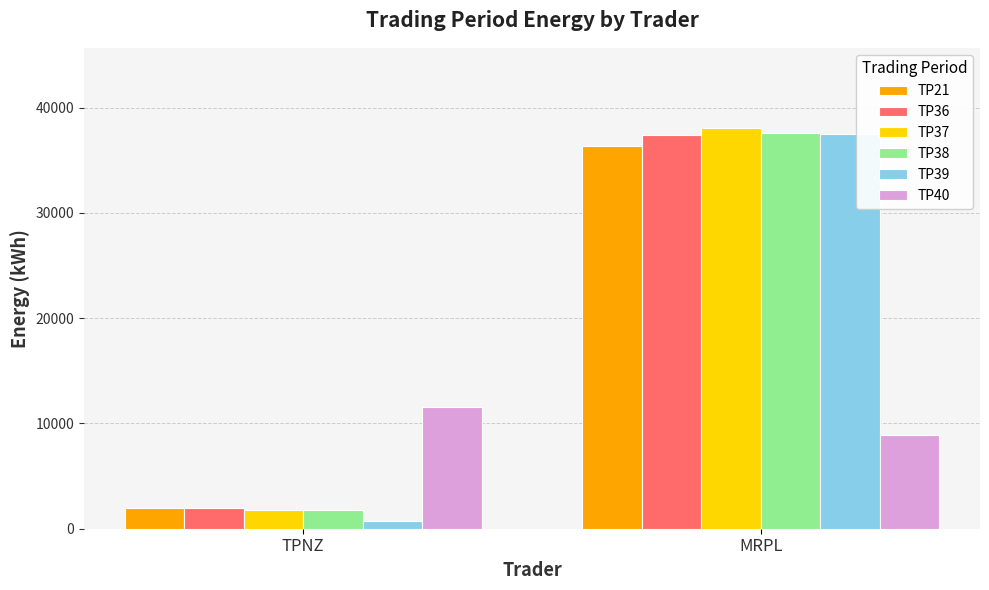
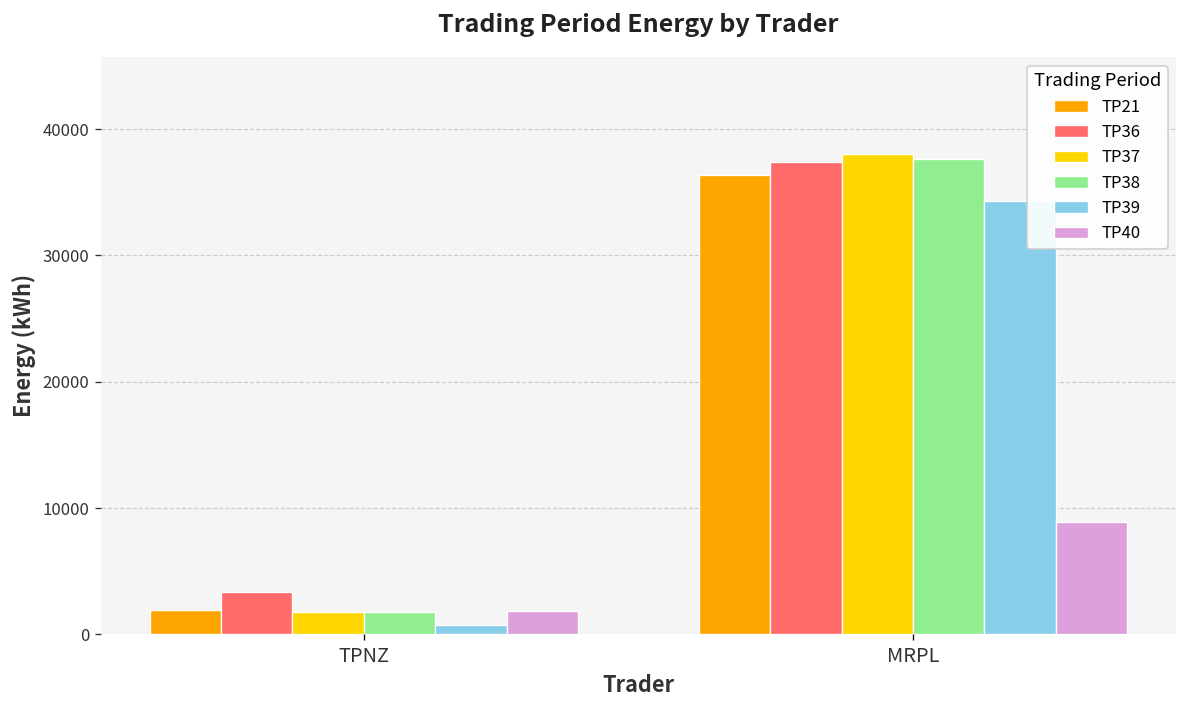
TP36, TPNZ: 2000 -> 3400
TP40, TPNZ: 11600 -> 1900
TP39, MRPL: 37500 -> 34300
